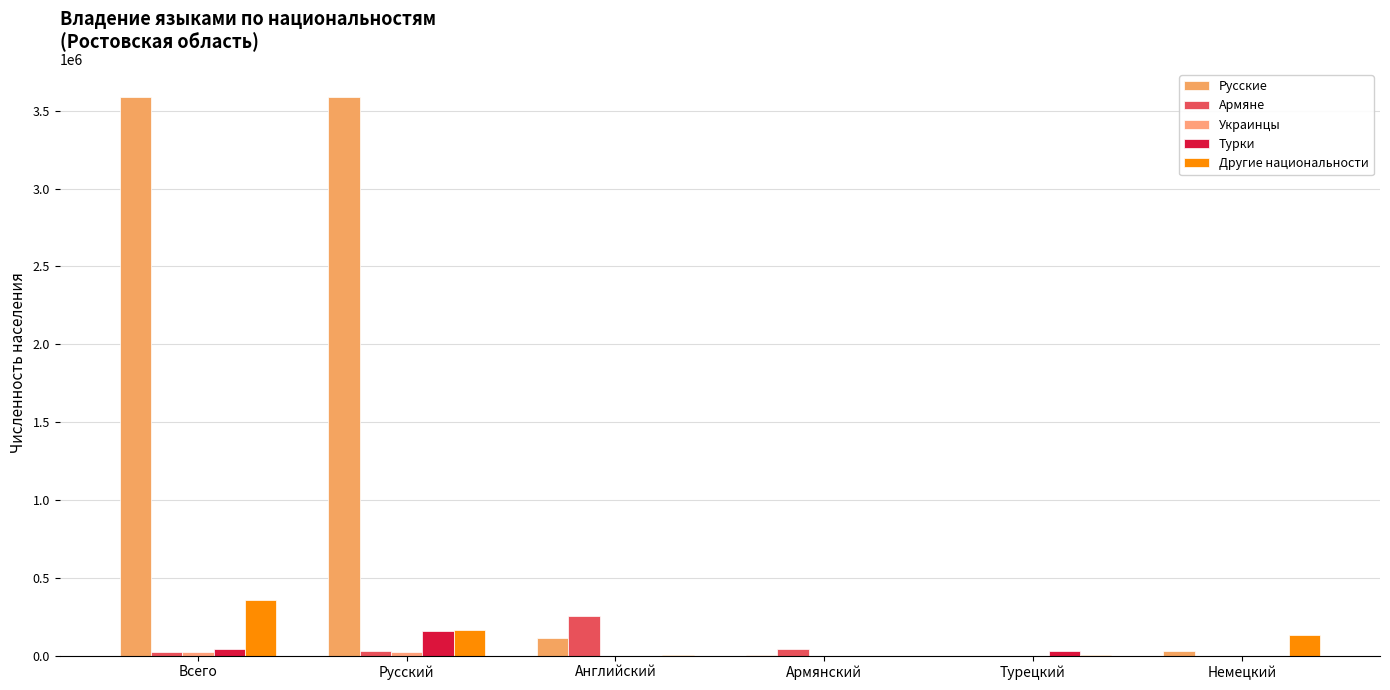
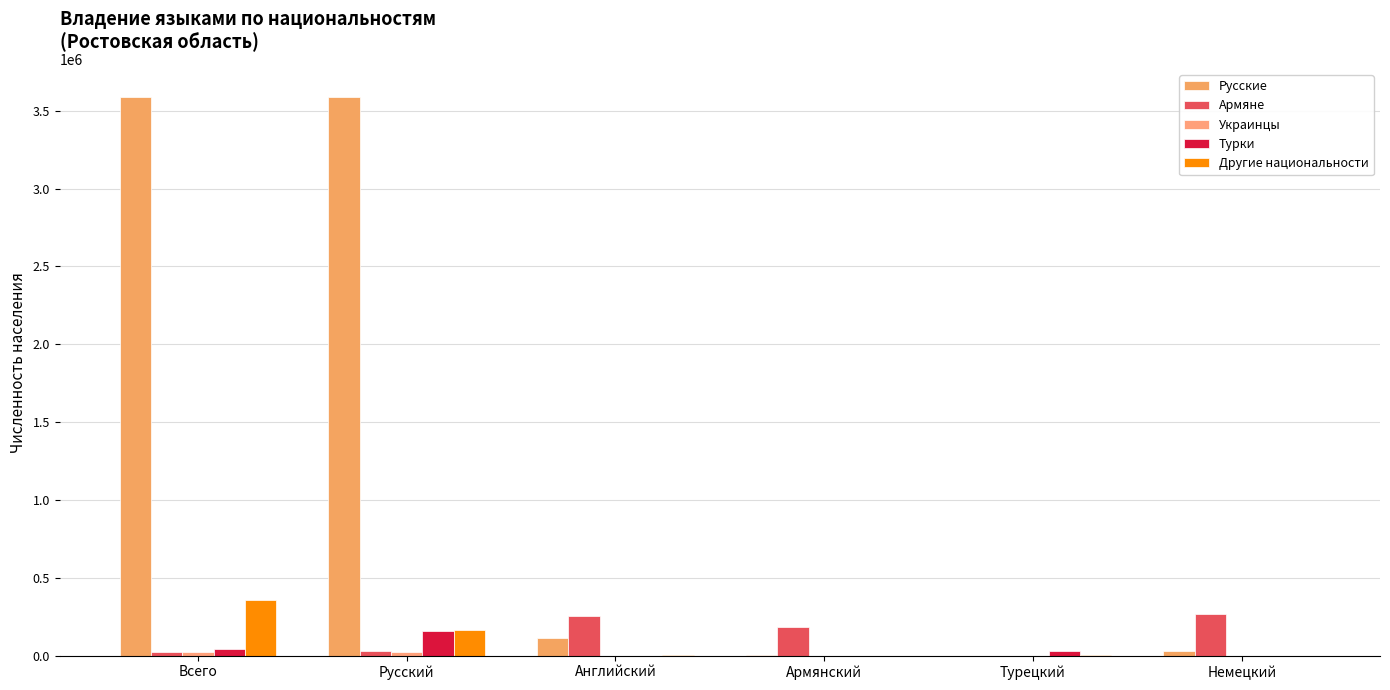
Армяне, Армянский: 50000 -> 180000
Армяне, Немецкий: 0 -> 270000
Другие национальности, Немецкий: 140000 -> 0
